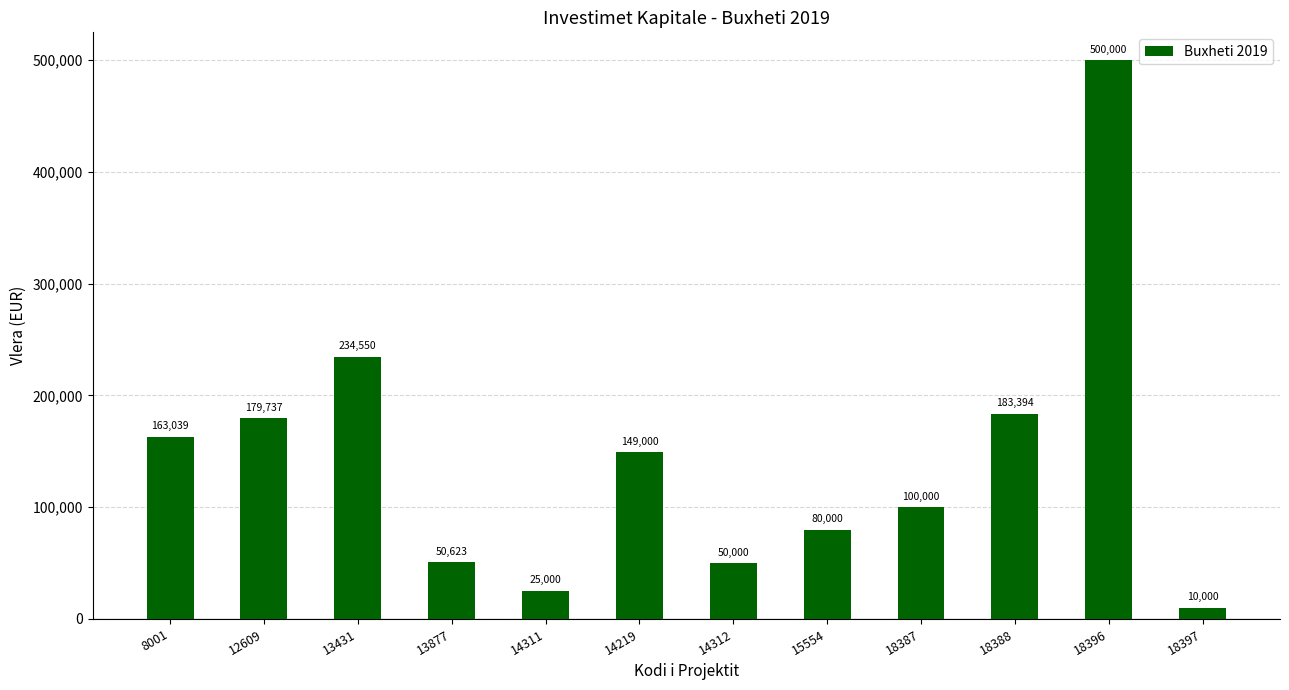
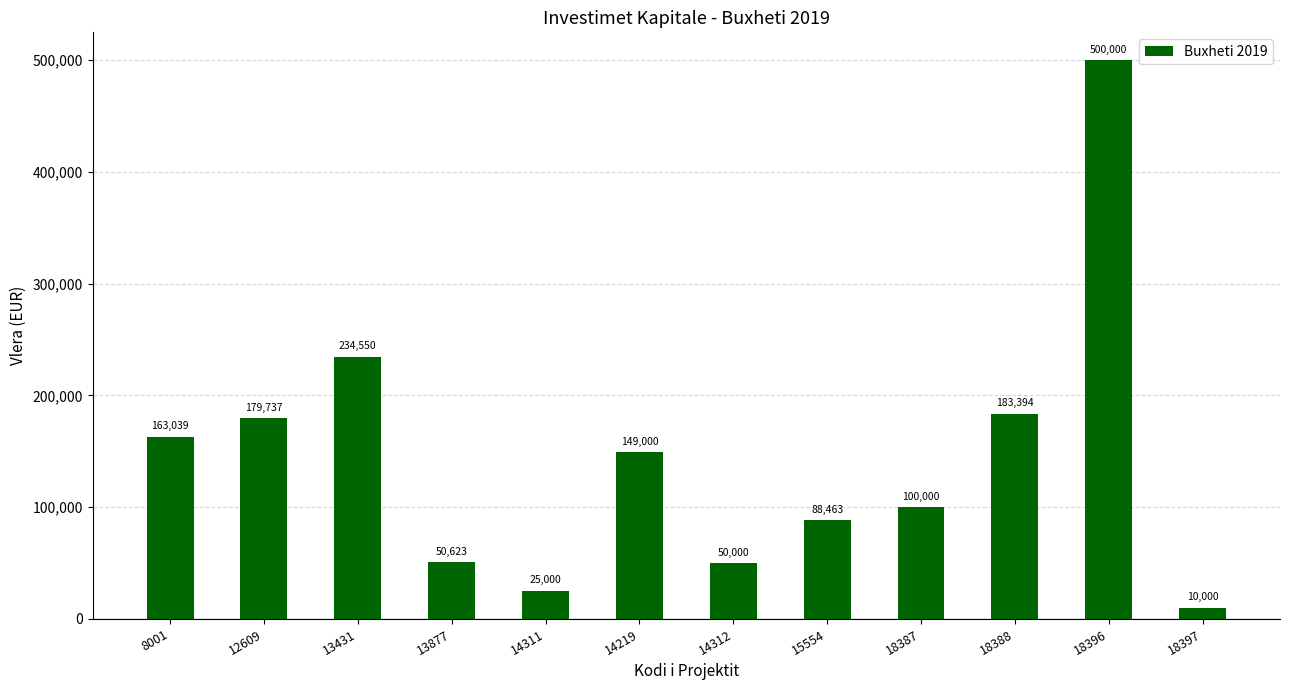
15554: 80,000 -> 88,463
